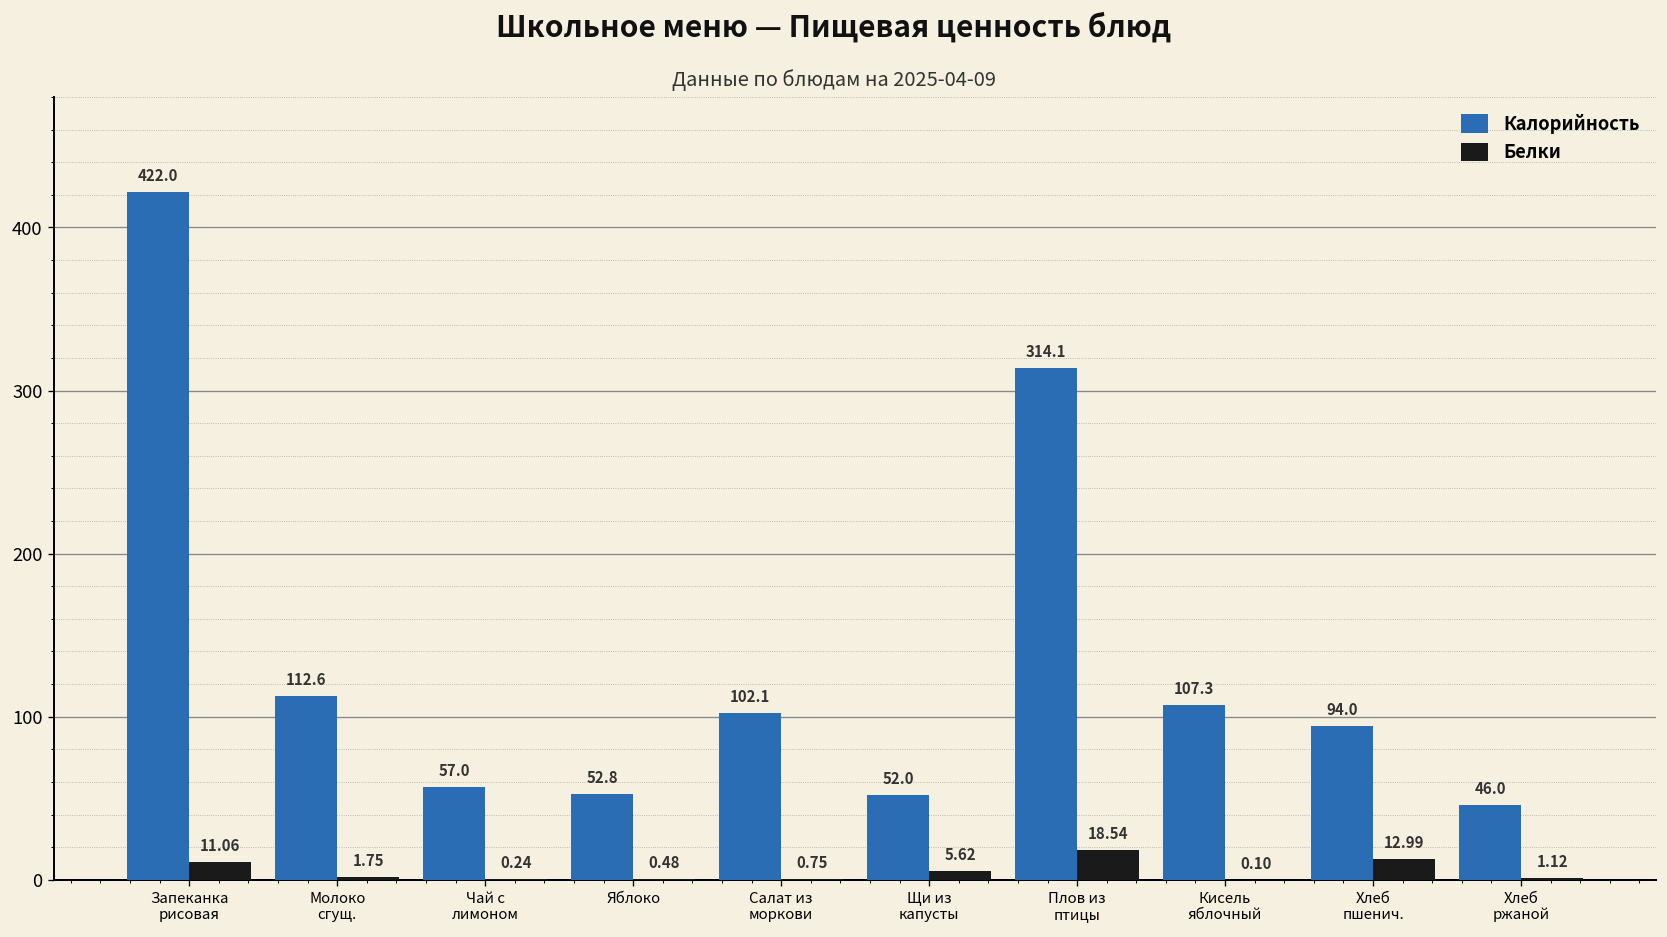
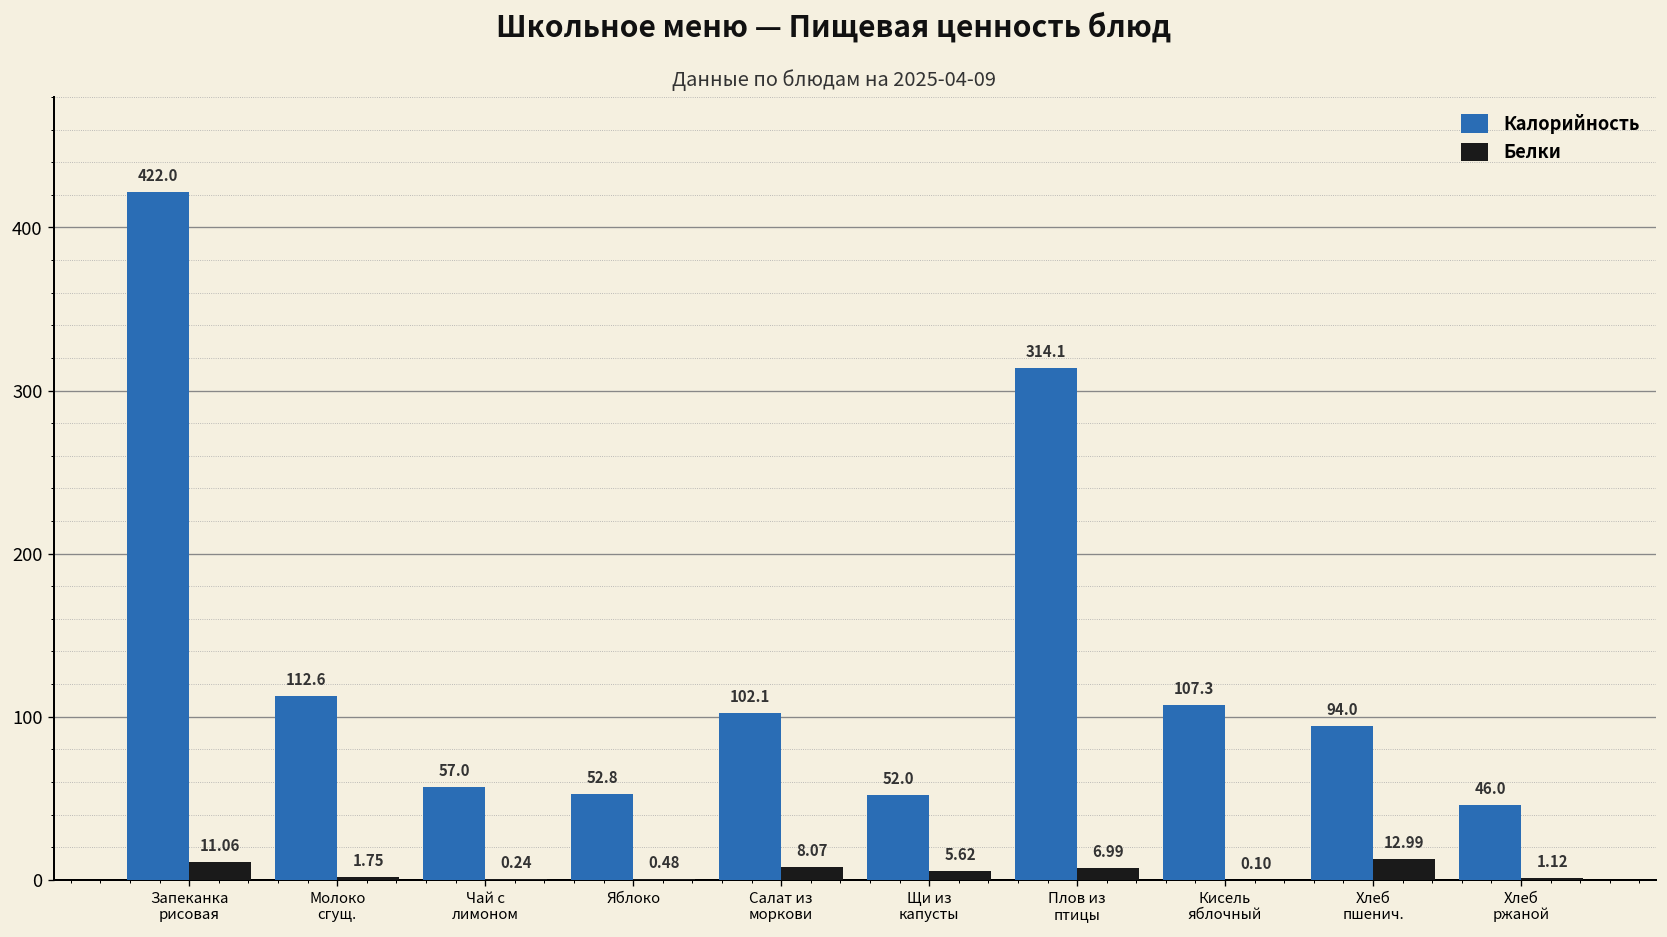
Белки, Салат из моркови: 0.75 -> 8.07
Белки, Плов из птицы: 18.54 -> 6.99
